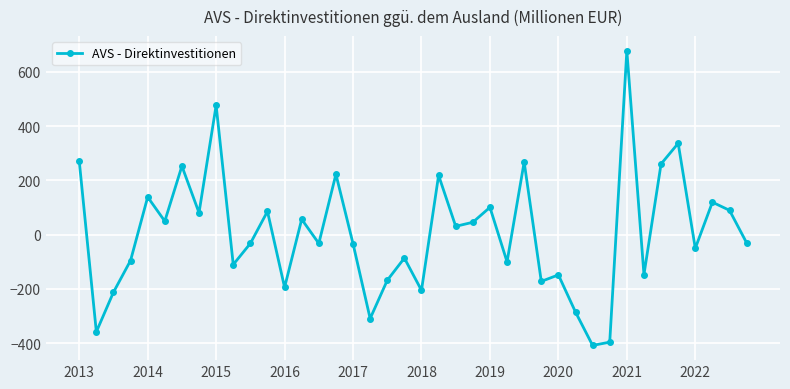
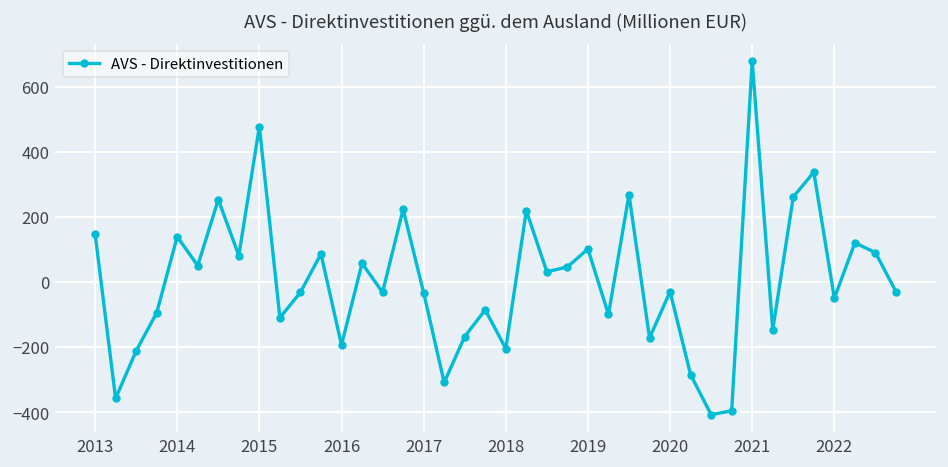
2013: 270 -> 150
2020: -150 -> -30
